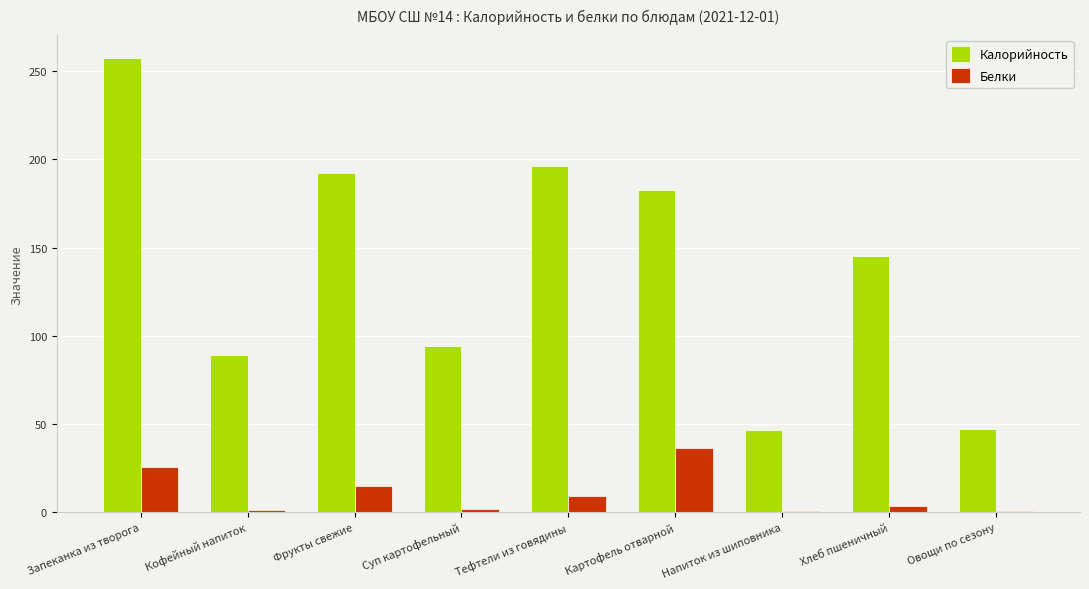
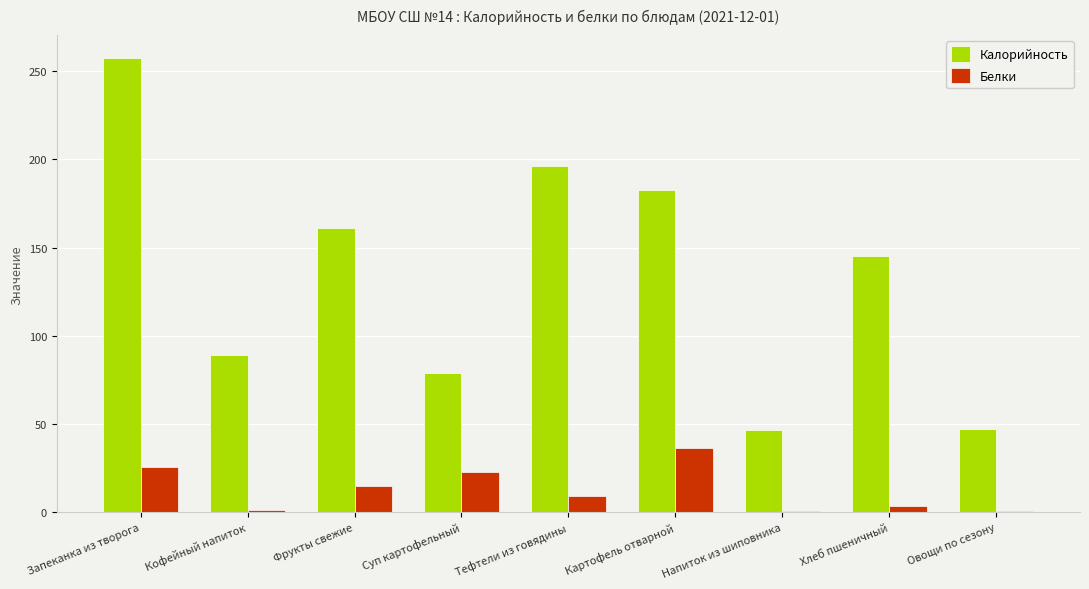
Калорийность, Фрукты свежие: 192 -> 161
Калорийность, Суп картофельный: 94 -> 79
Белки, Суп картофельный: 2 -> 23
